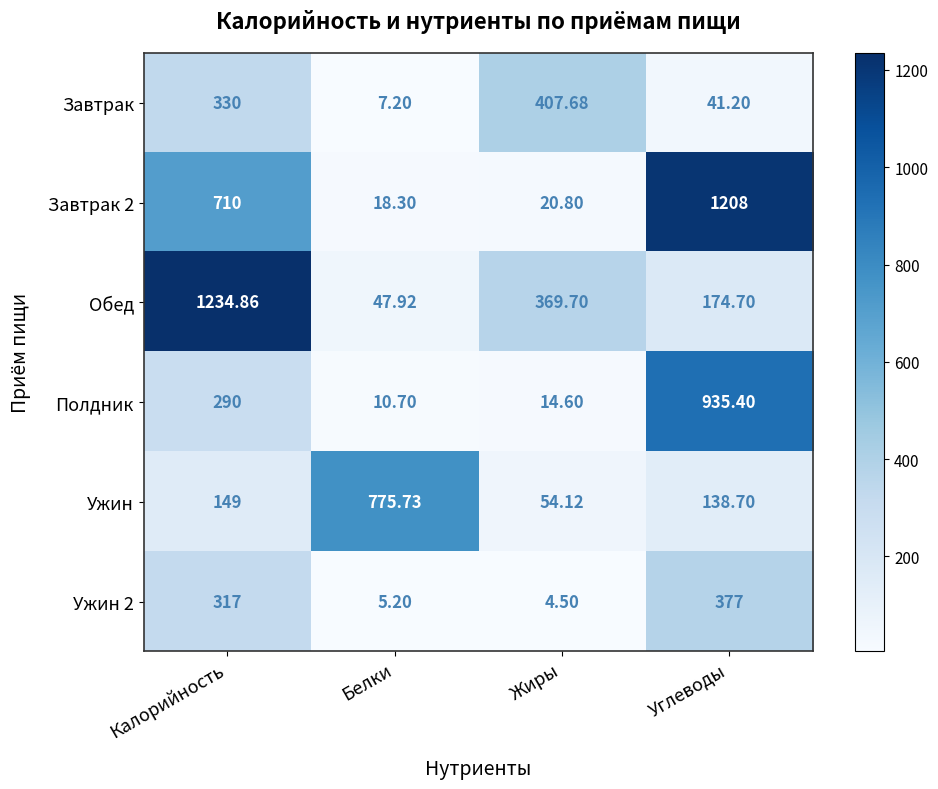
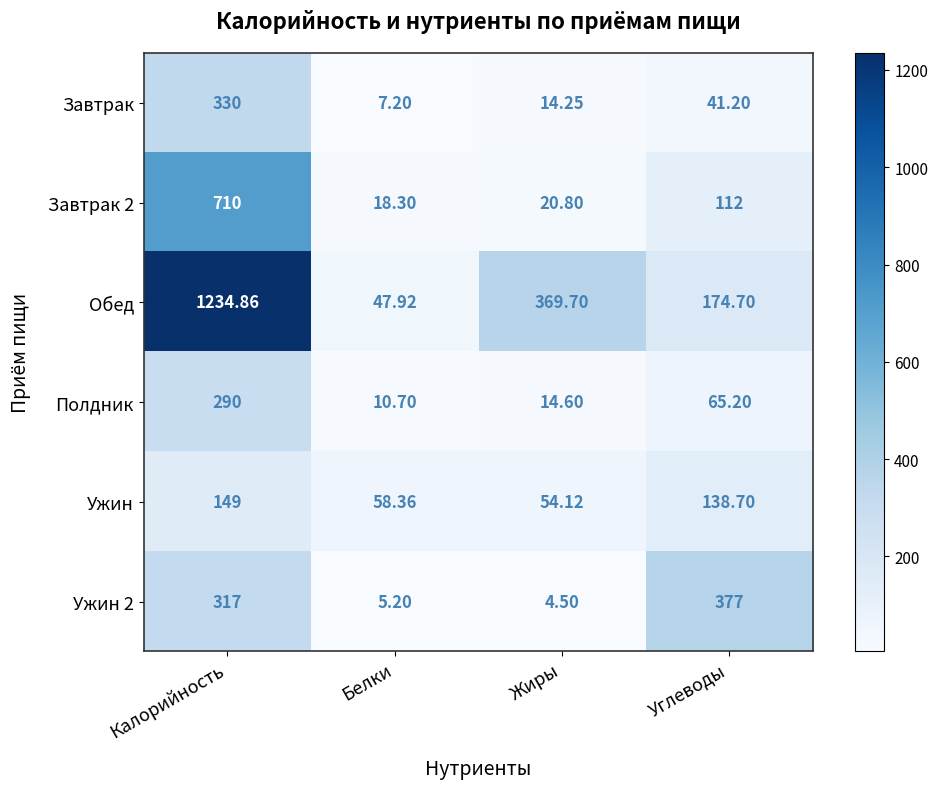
Завтрак, Жиры: 407.68 -> 14.25
Завтрак 2, Углеводы: 1208 -> 112
Полдник, Углеводы: 935.40 -> 65.20
Ужин, Белки: 775.73 -> 58.36
